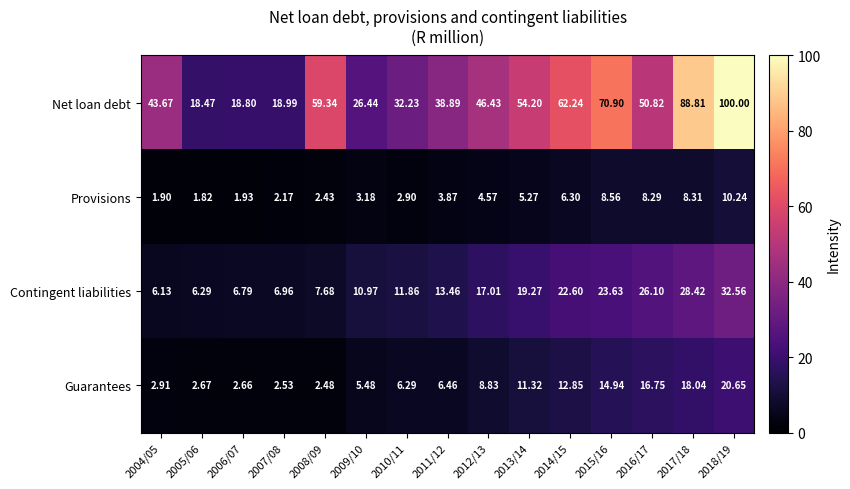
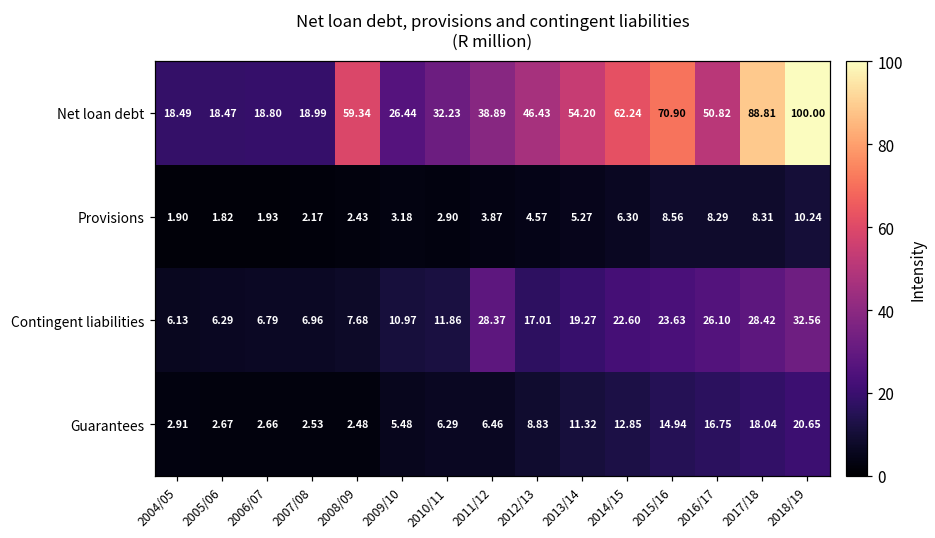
Net loan debt, 2004/05: 43.67 -> 18.49
Contingent liabilities, 2011/12: 13.46 -> 28.37
